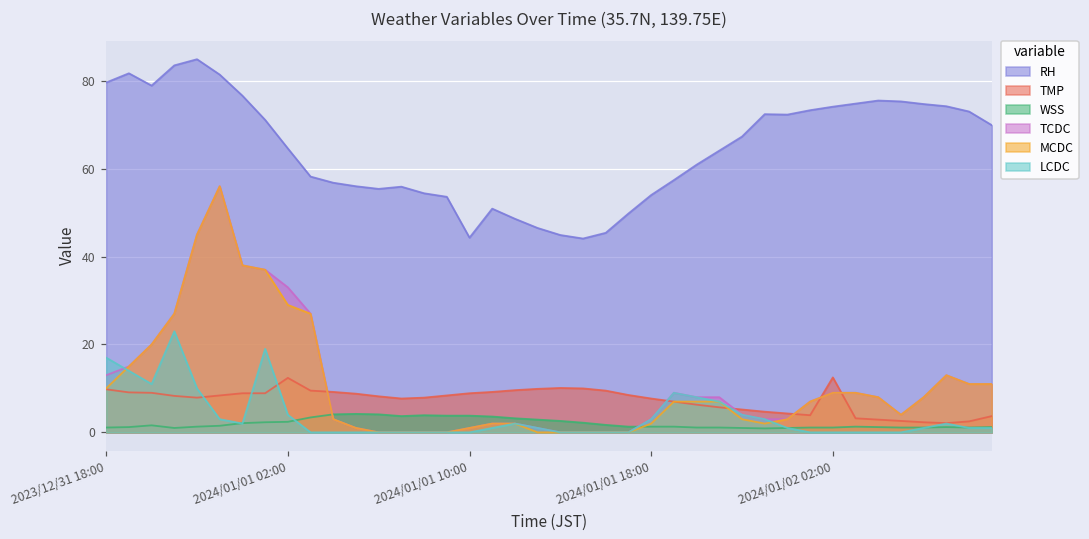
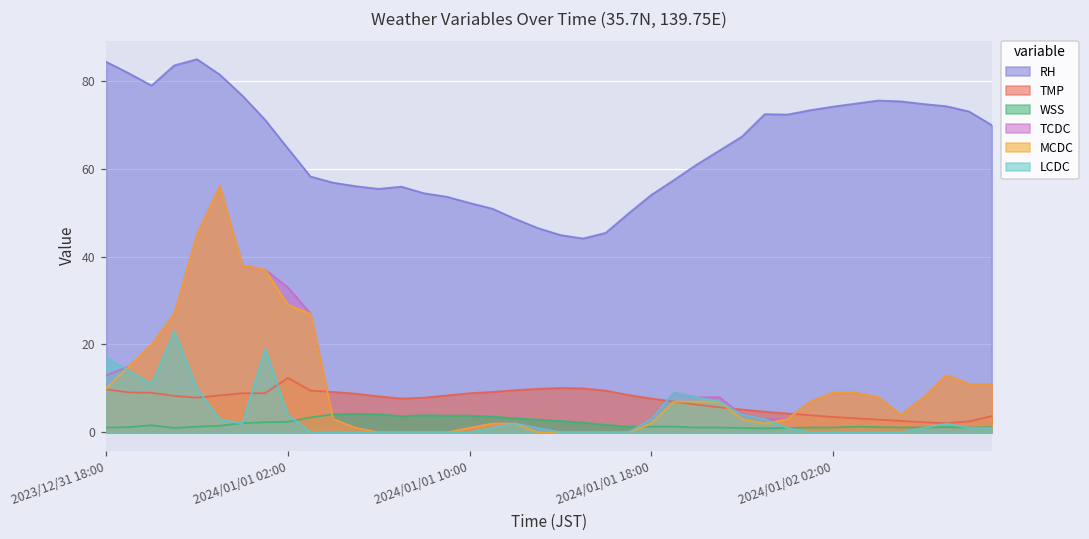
RH, 2023/12/31 18:00: 80 -> 84
RH, 2024/01/01 10:00: 44 -> 52
TMP, 2024/01/02 02:00: 13 -> 4
